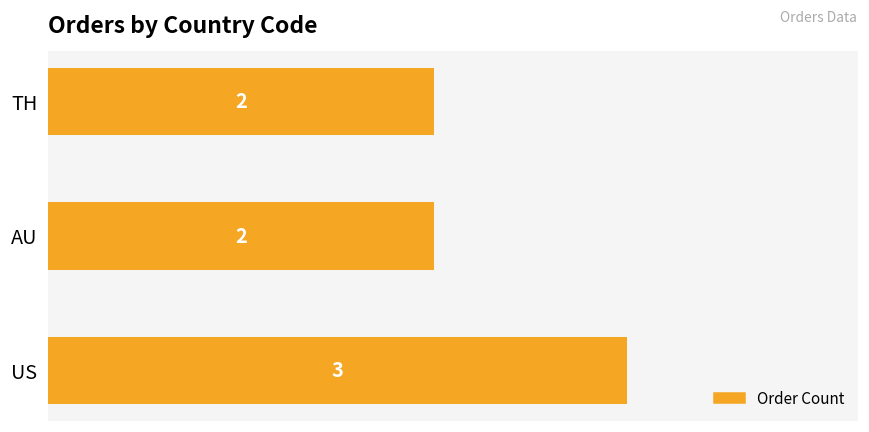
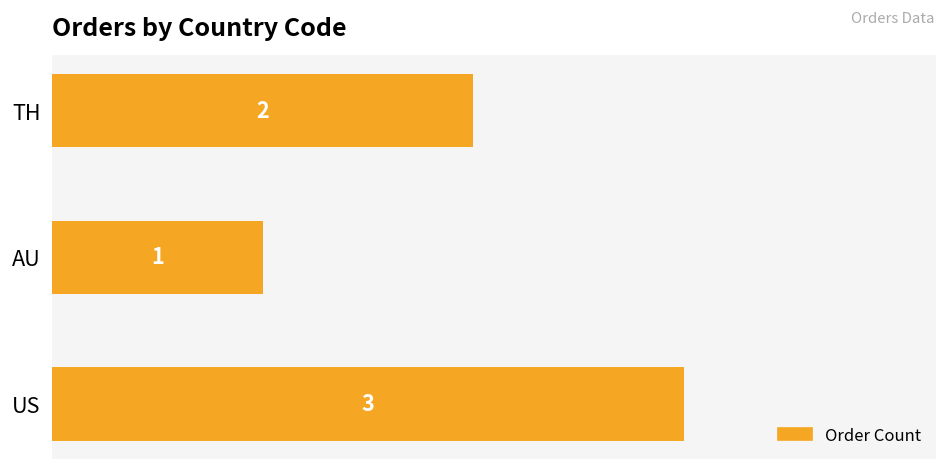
AU: 2 -> 1
